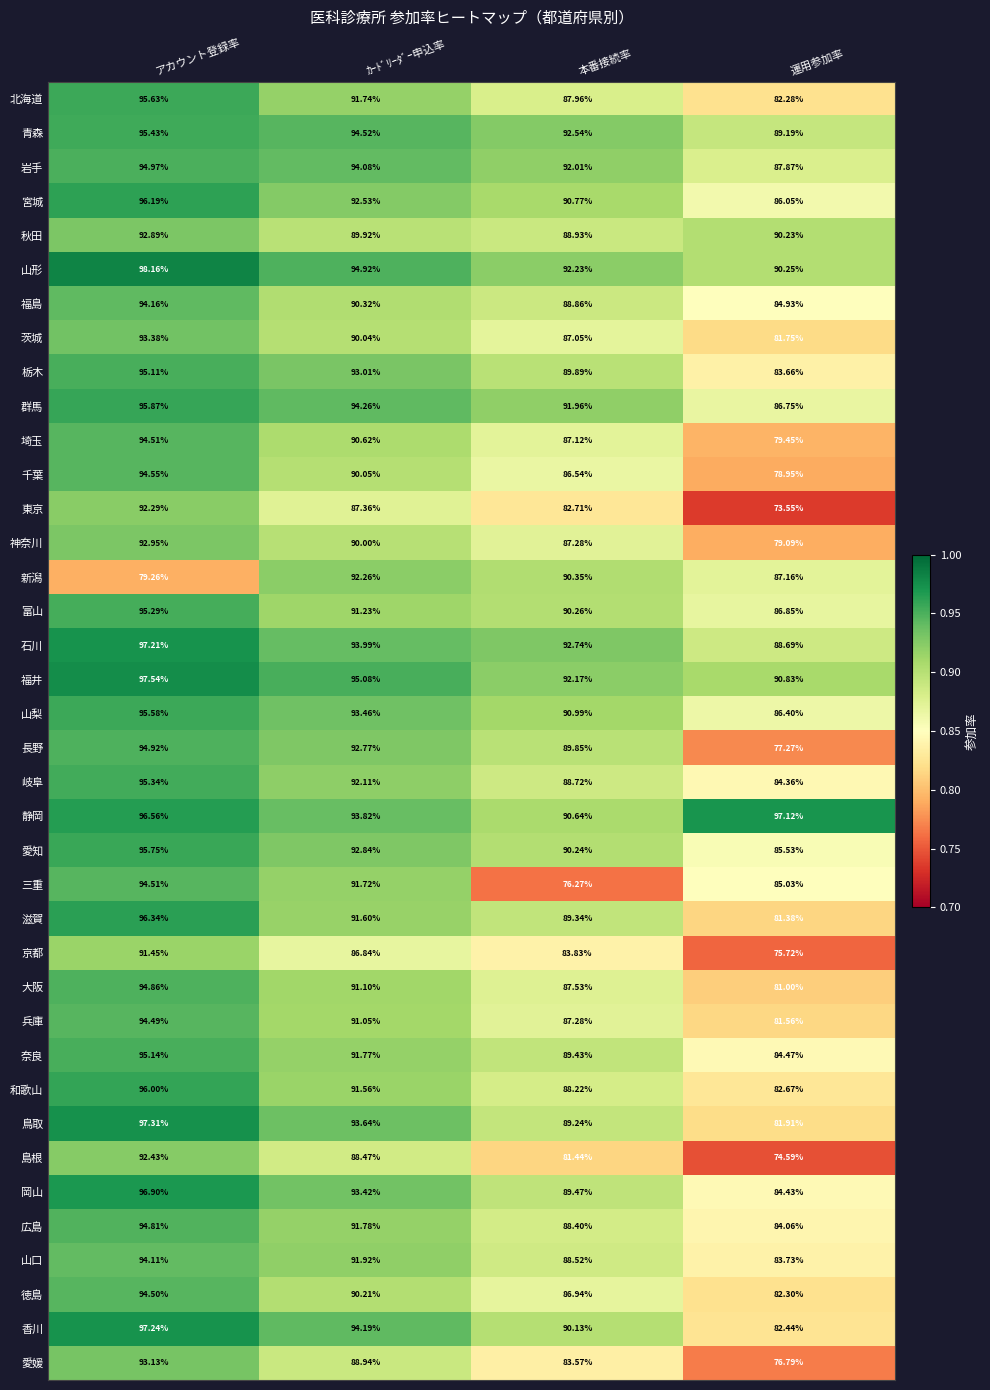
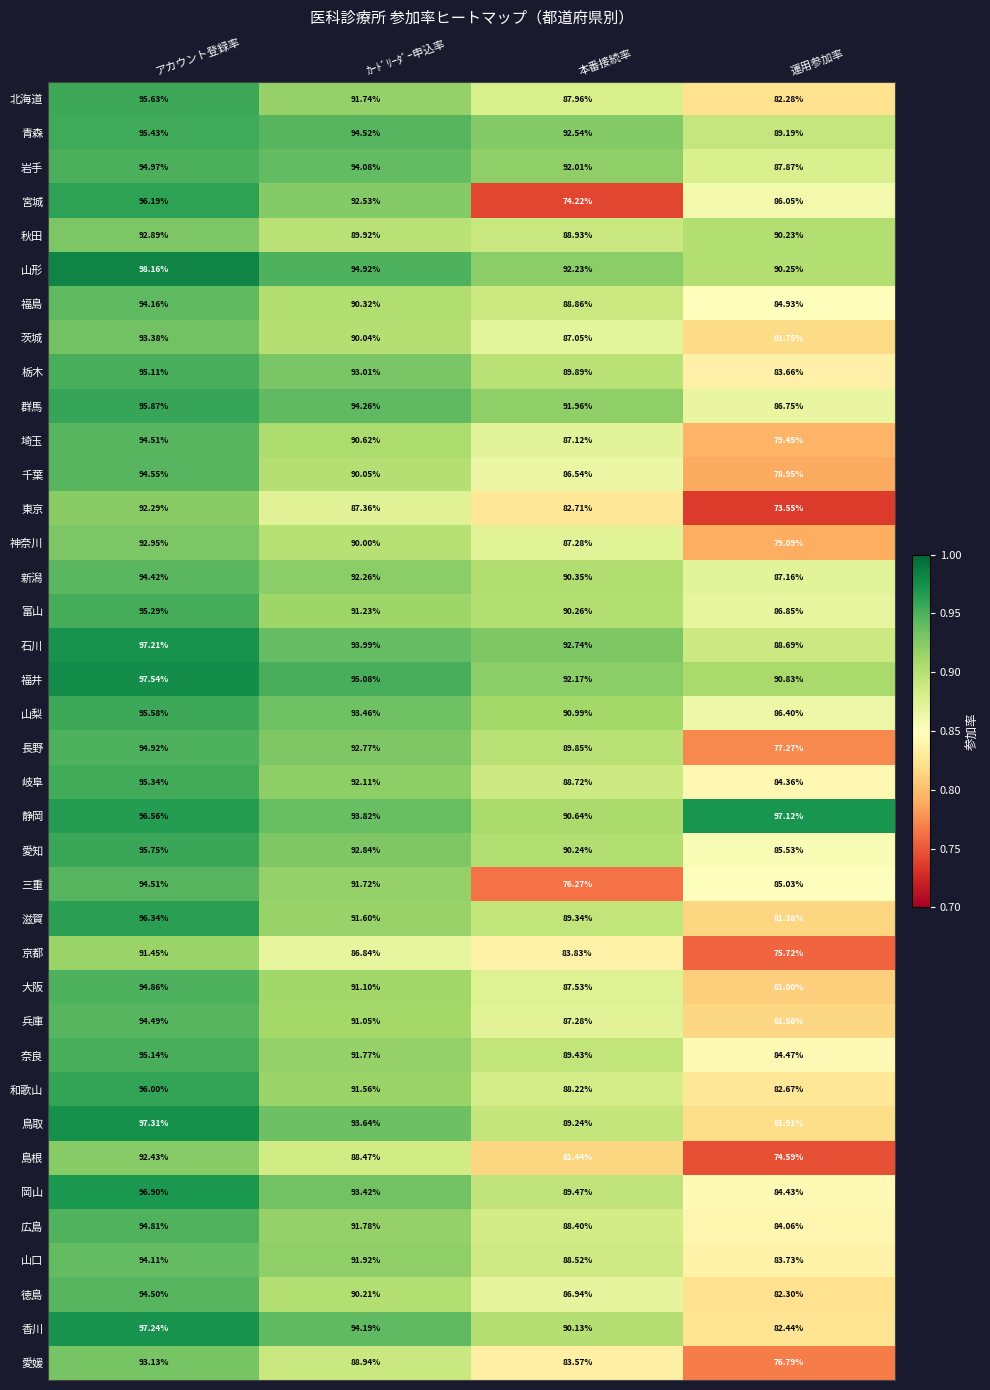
宮城, 本番接続率: 90.77% -> 74.22%
新潟, アカウント登録率: 79.26% -> 94.42%
